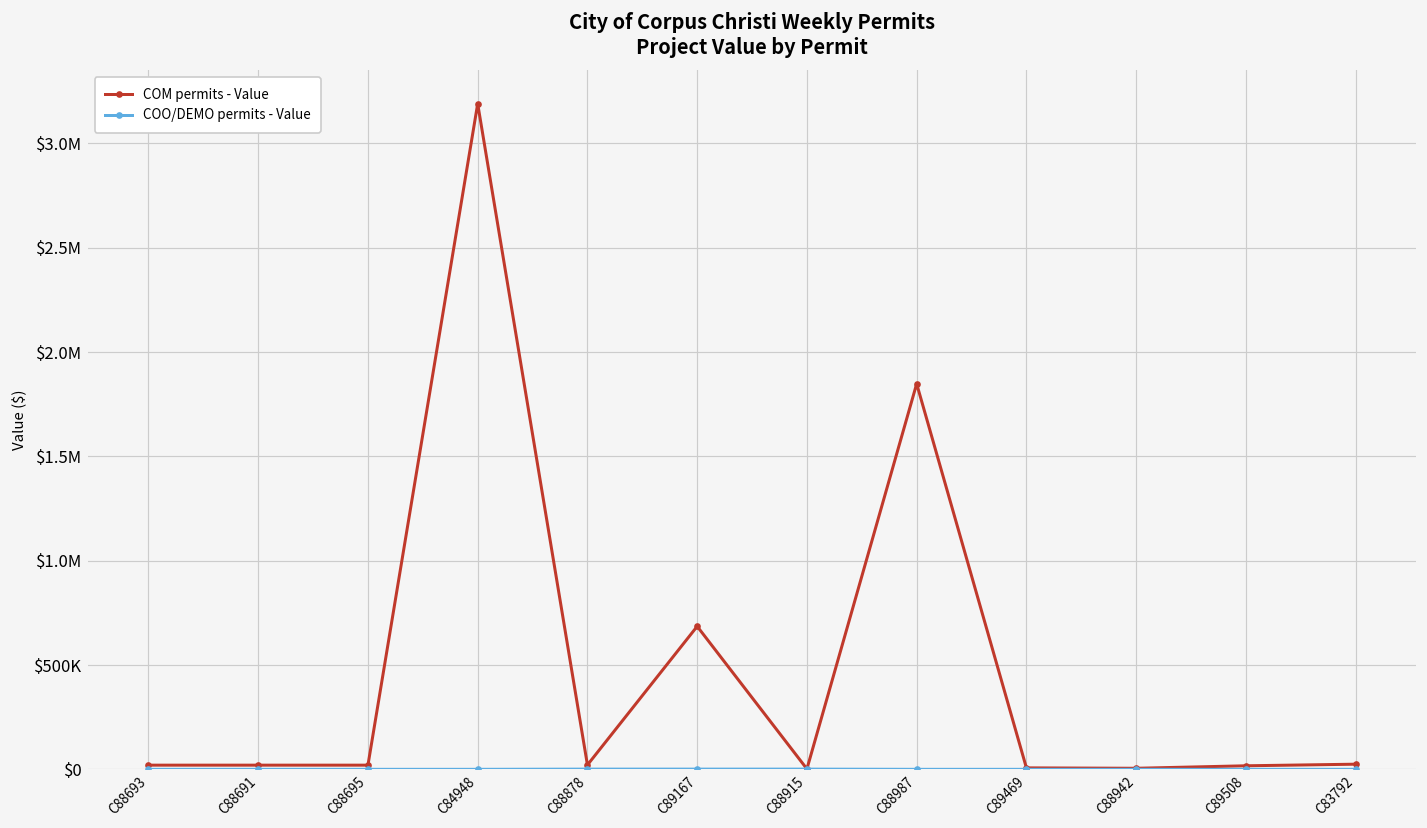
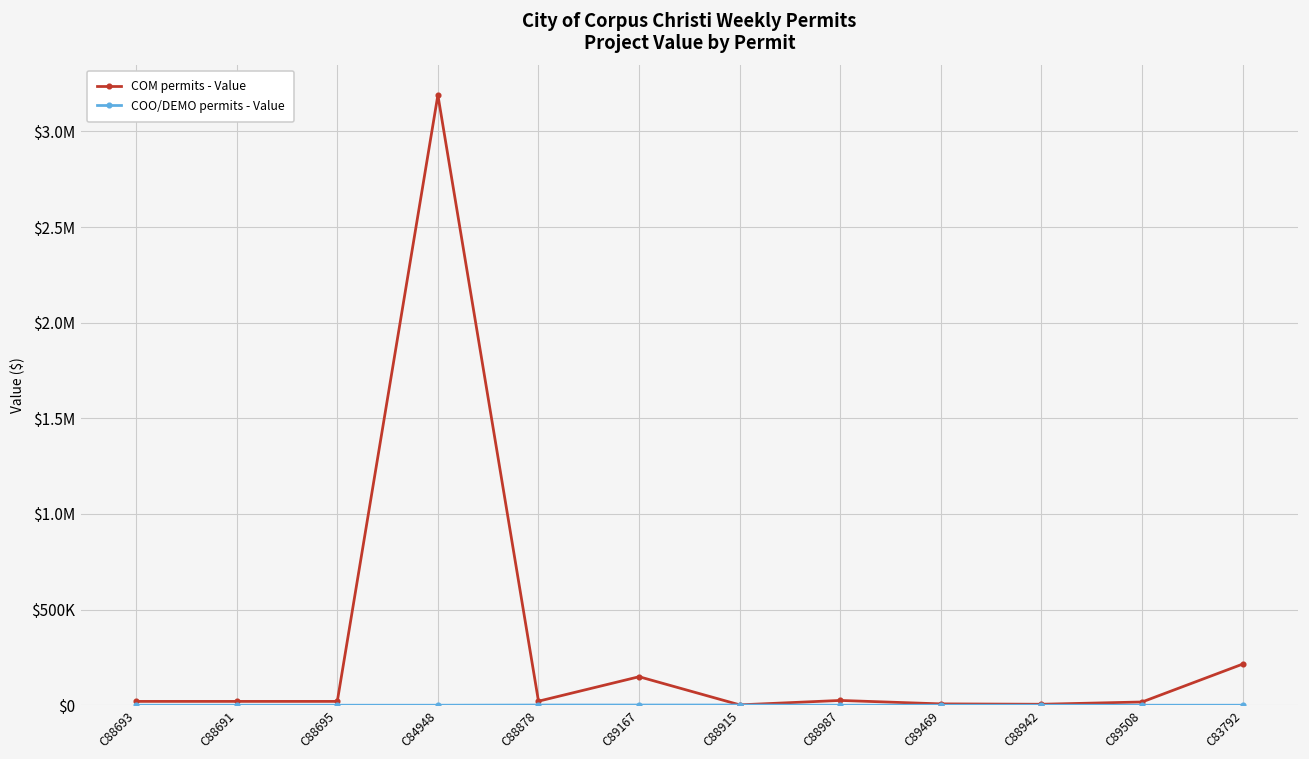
COM permits - Value, C89167: $690000 -> $150000
COM permits - Value, C88987: $1850000 -> $30000
COM permits - Value, C83792: $20000 -> $220000
